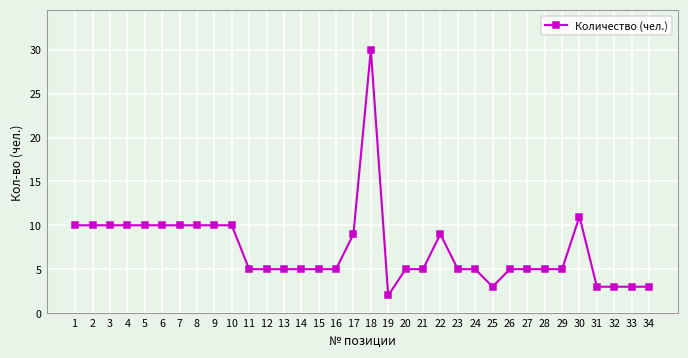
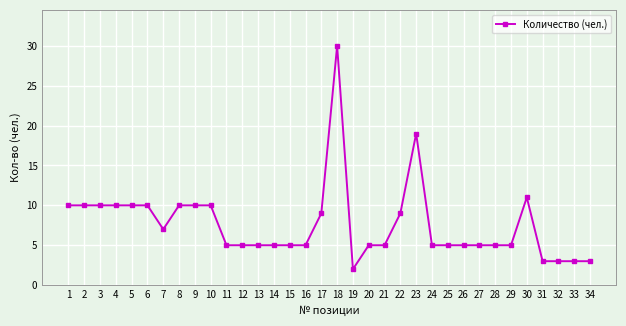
7: 10 -> 7
23: 5 -> 19
25: 3 -> 5
